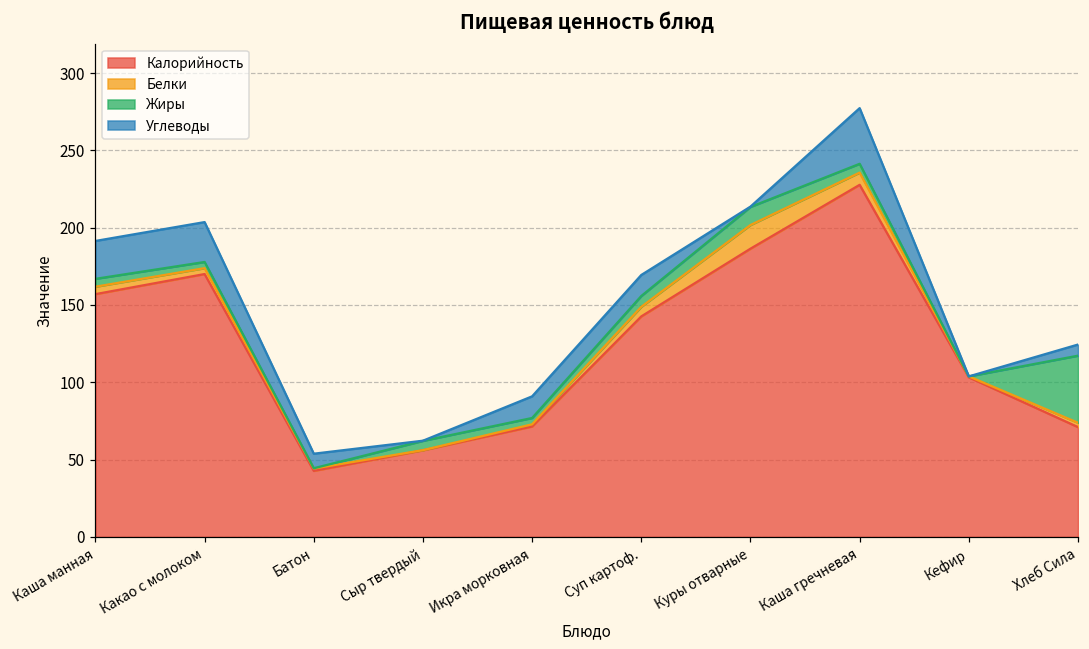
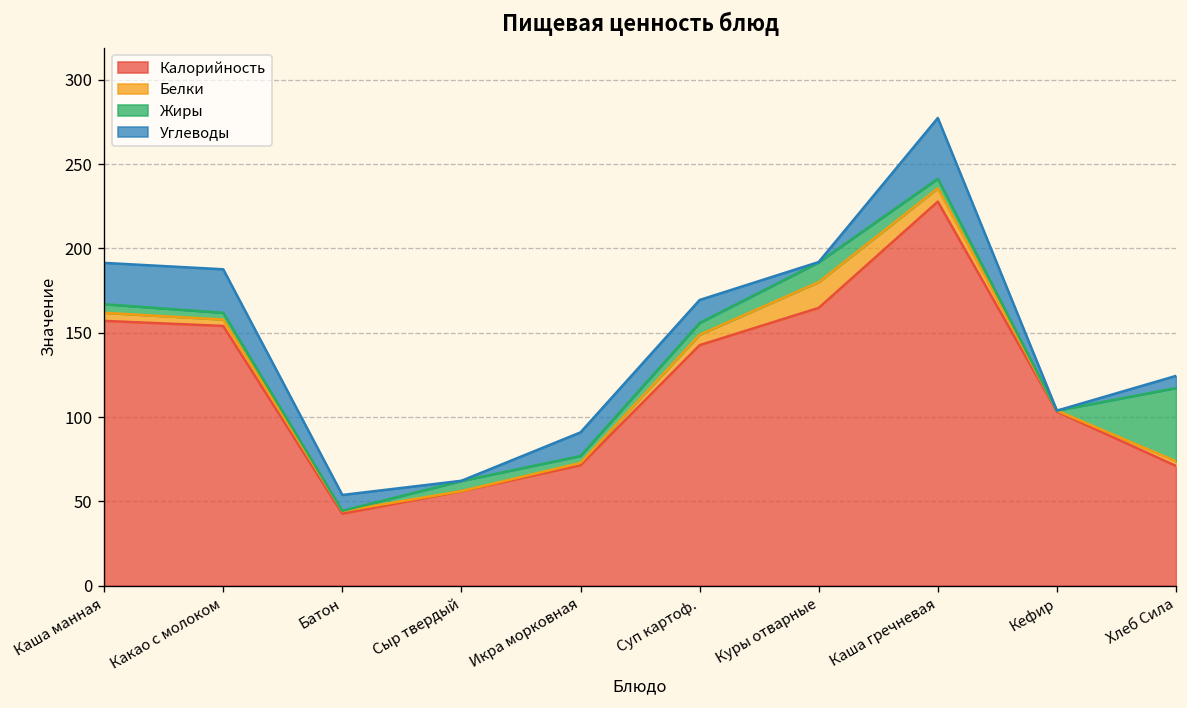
Калорийность, Какао с молоком: 170 -> 154
Калорийность, Куры отварные: 186 -> 165
